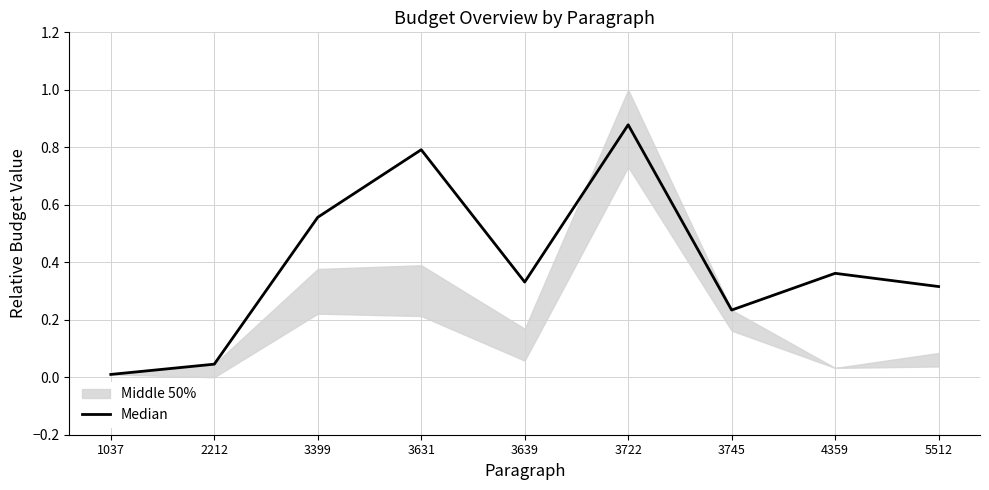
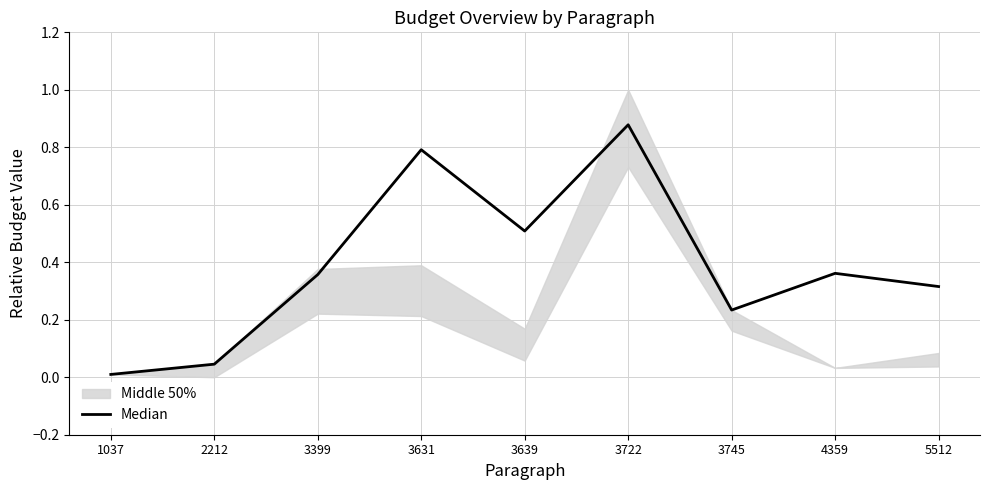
Median, 3399: 0.56 -> 0.36
Median, 3639: 0.33 -> 0.51
